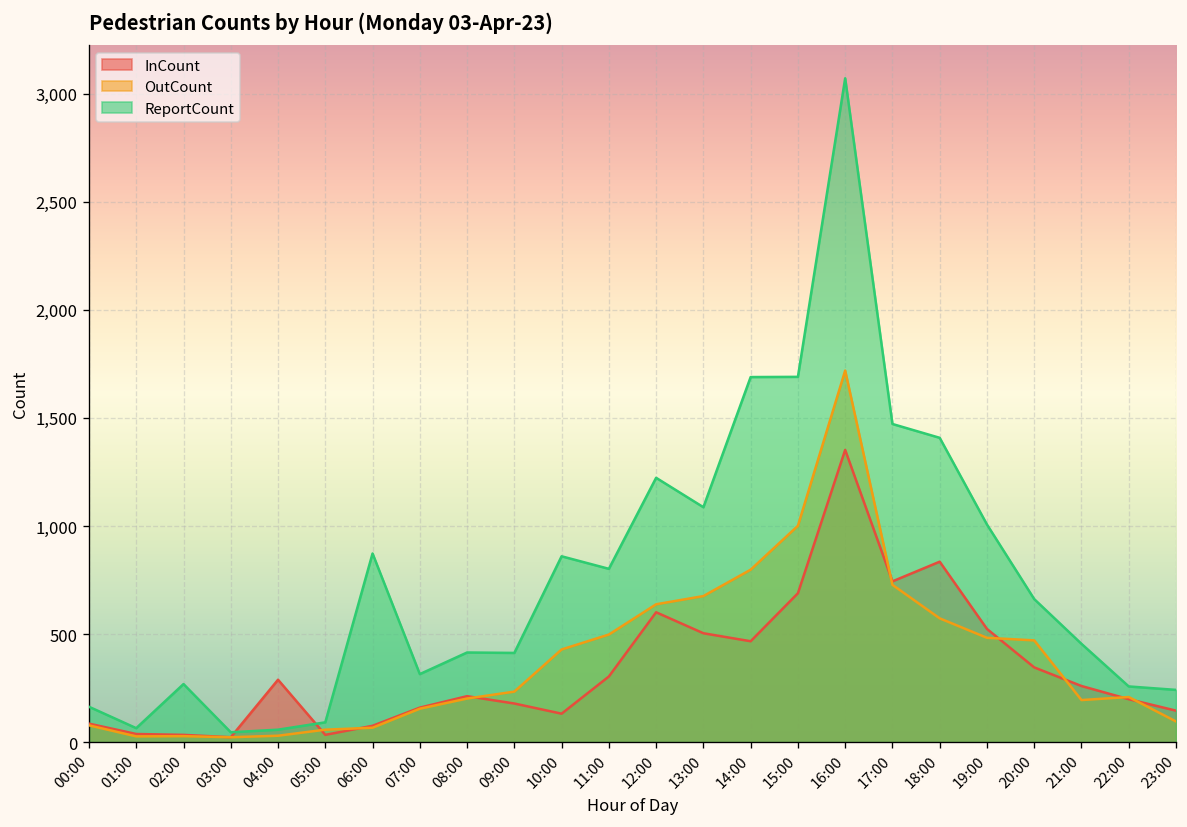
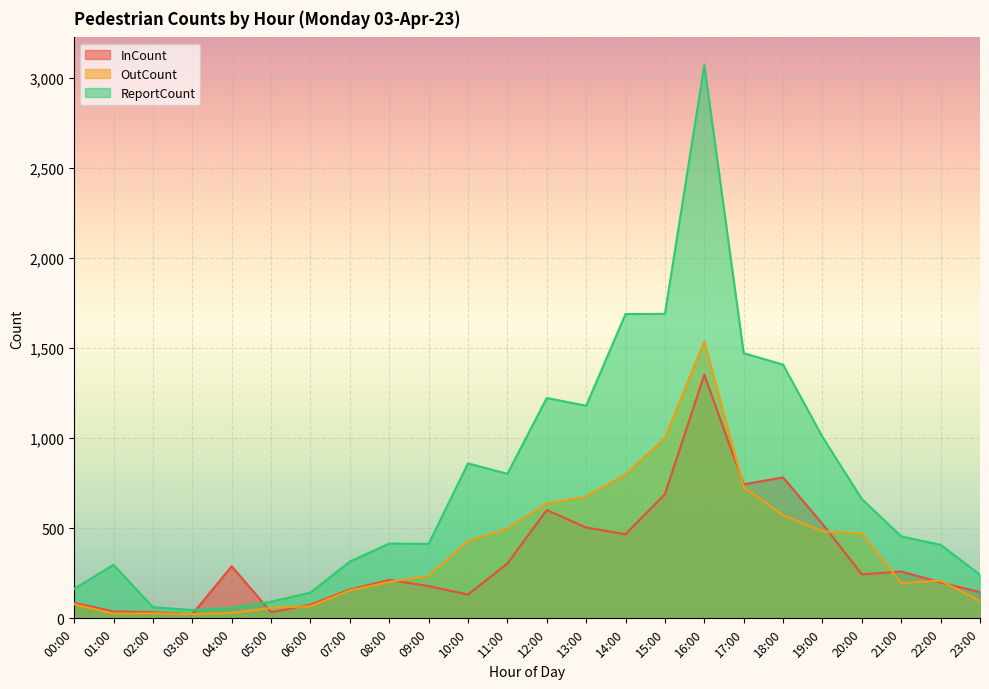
ReportCount, 01:00: 70 -> 300
ReportCount, 02:00: 270 -> 60
ReportCount, 06:00: 870 -> 140
ReportCount, 13:00: 1,090 -> 1,180
OutCount, 16:00: 1,720 -> 1,540
InCount, 18:00: 840 -> 780
InCount, 20:00: 350 -> 240
ReportCount, 22:00: 260 -> 410
